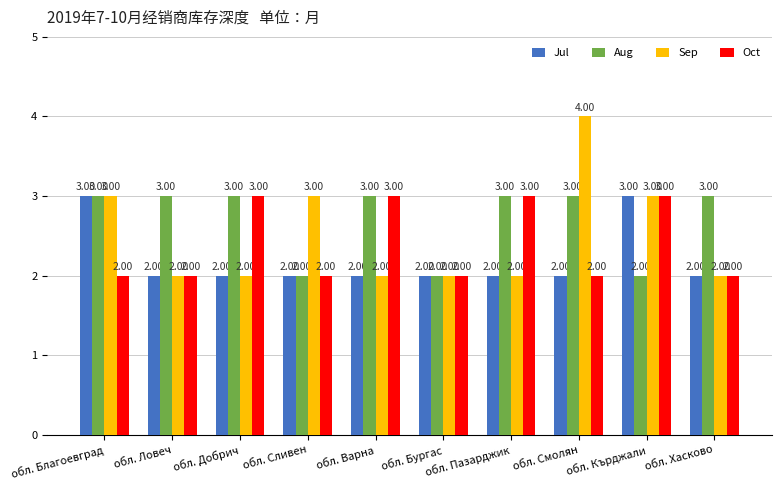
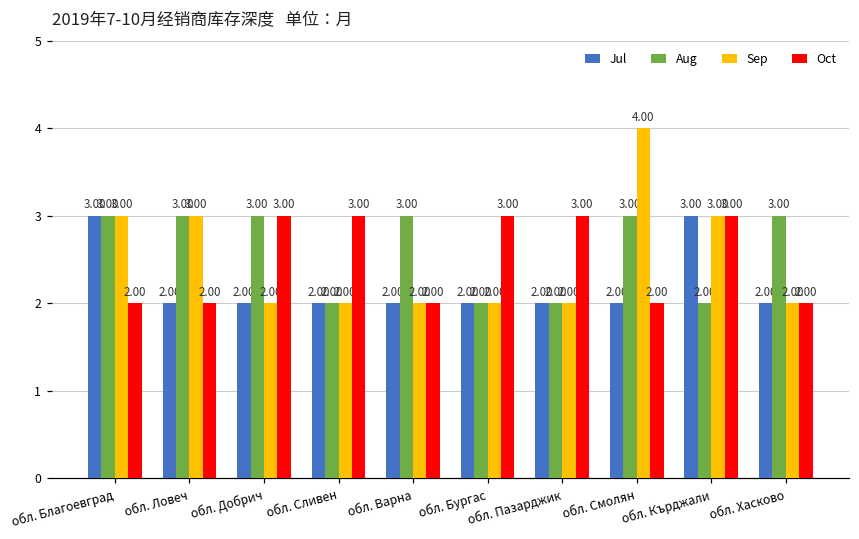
Sep, обл. Ловеч: 2.00 -> 3.00
Sep, обл. Сливен: 3.00 -> 2.00
Oct, обл. Сливен: 2.00 -> 3.00
Oct, обл. Варна: 3.00 -> 2.00
Oct, обл. Бургас: 2.00 -> 3.00
Aug, обл. Пазарджик: 3.00 -> 2.00
